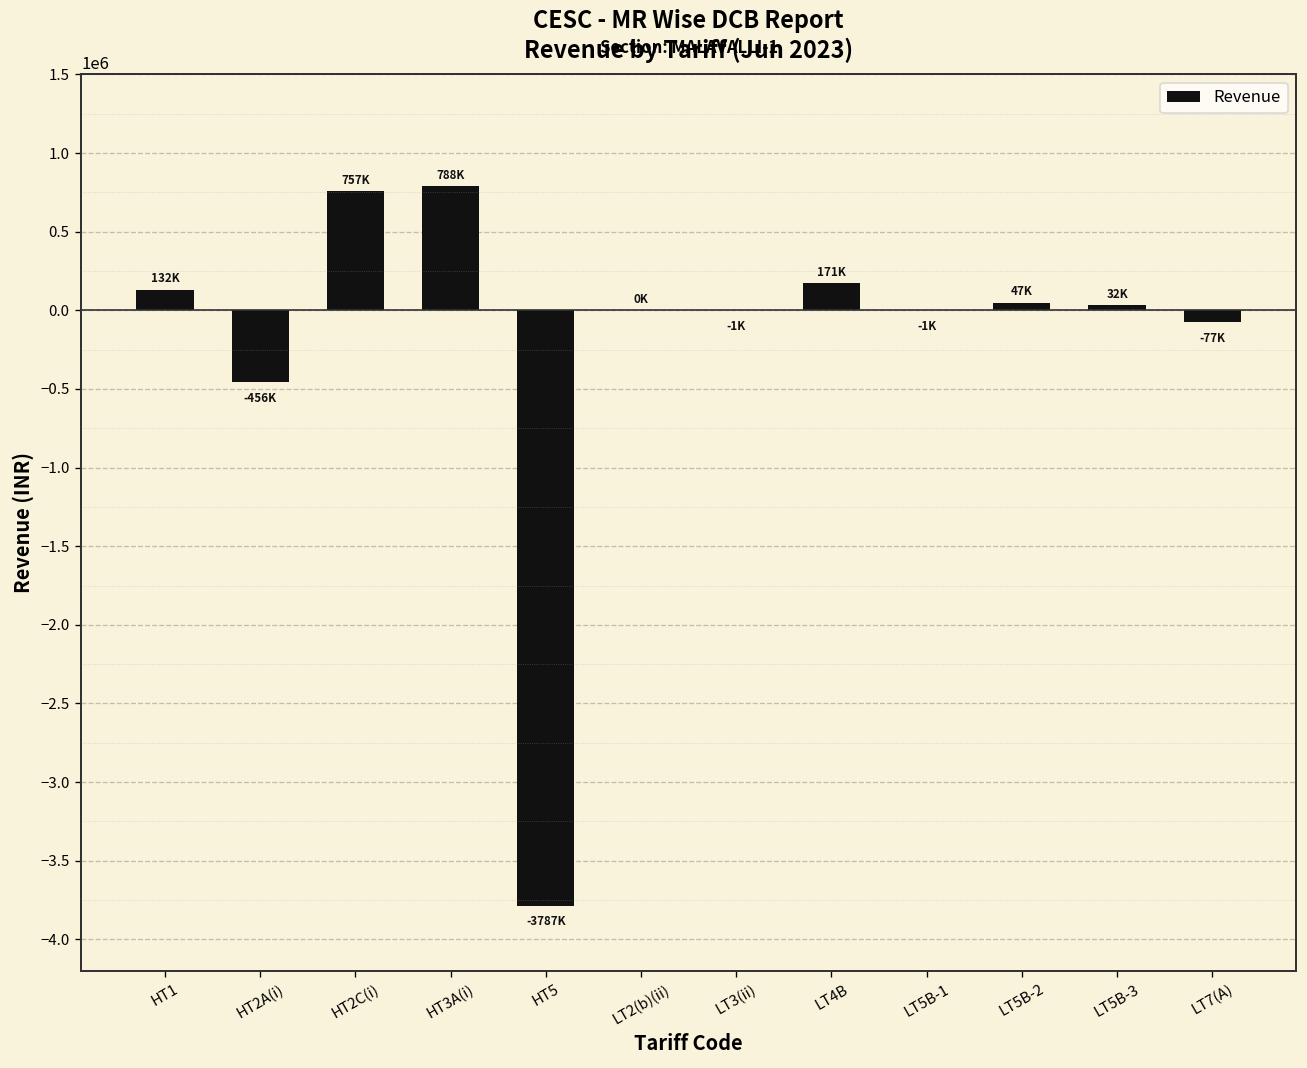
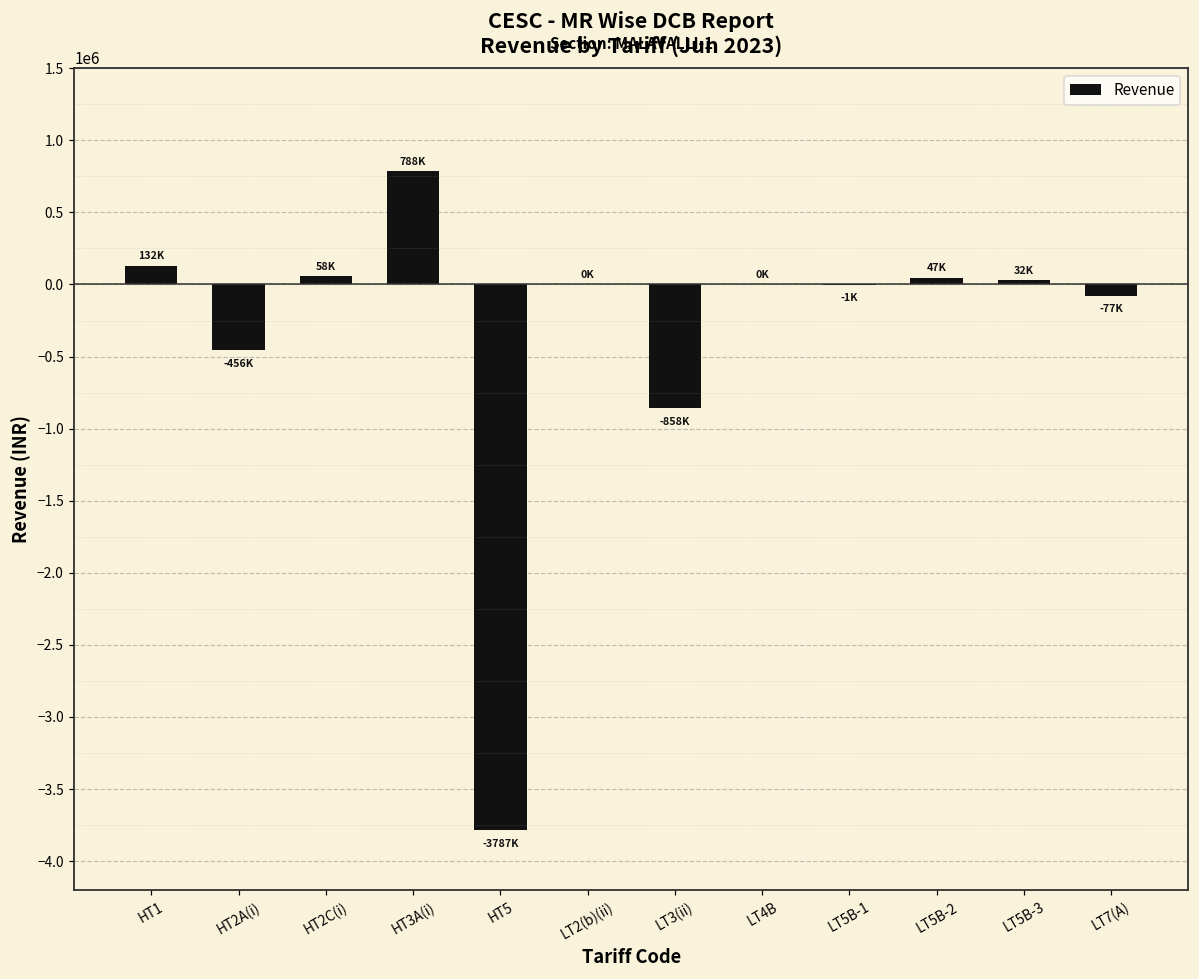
HT2C(i): 757K -> 58K
LT3(ii): -1K -> -858K
LT4B: 171K -> 0K
